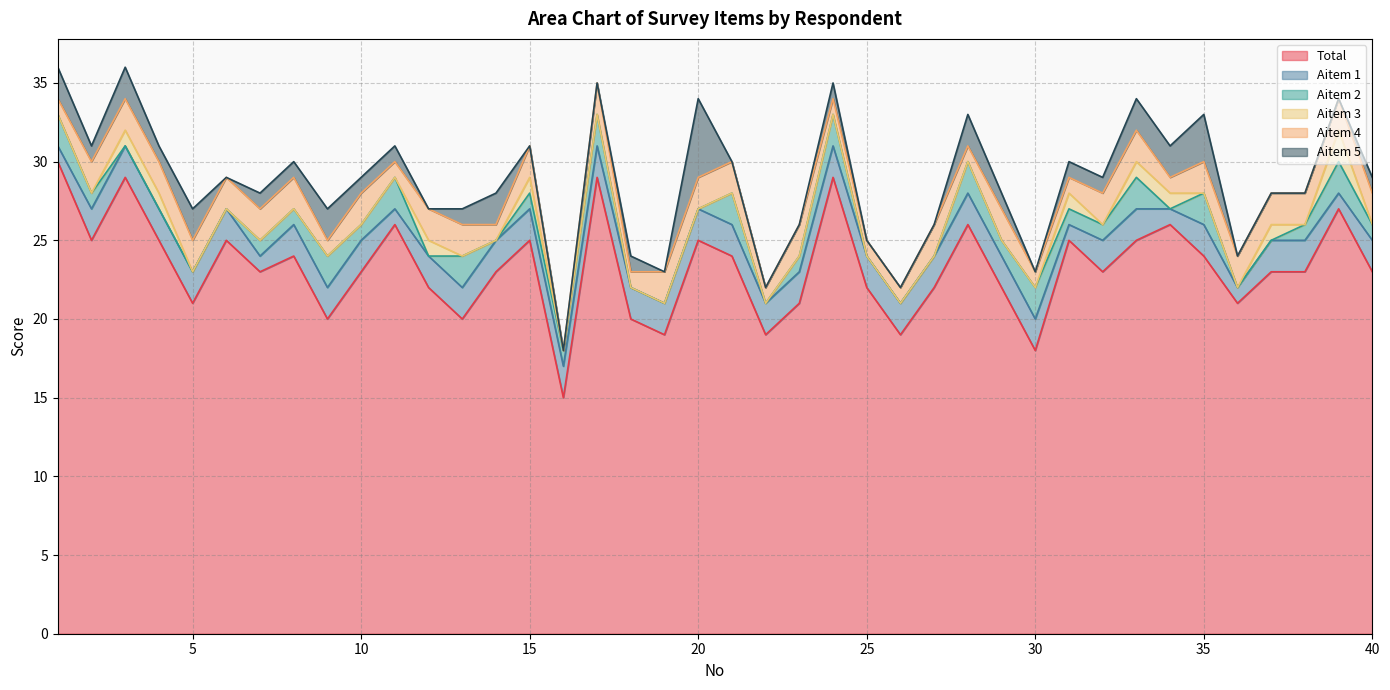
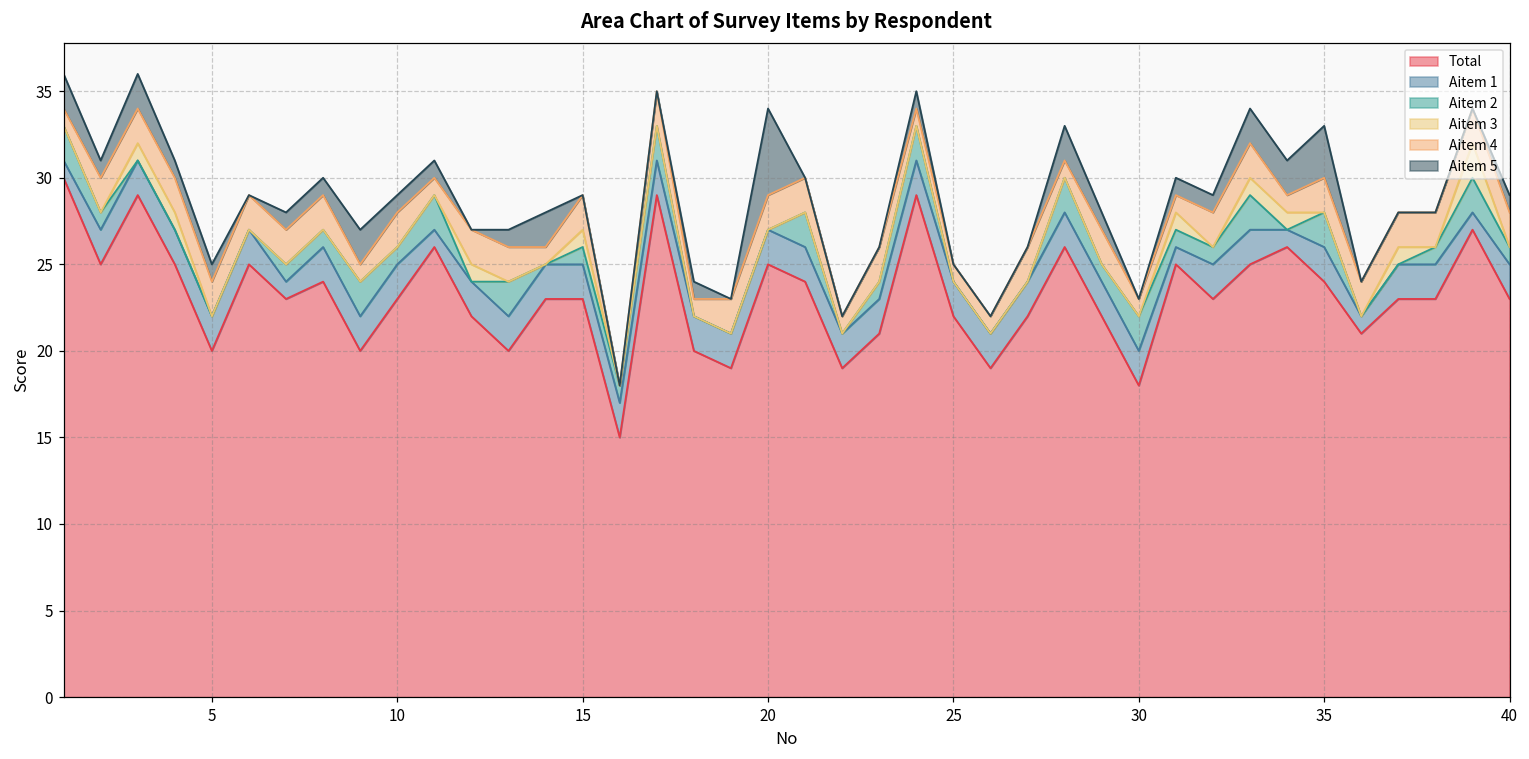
Total, 5: 21 -> 20
Aitem 5, 5: 2 -> 1
Total, 15: 25 -> 23
